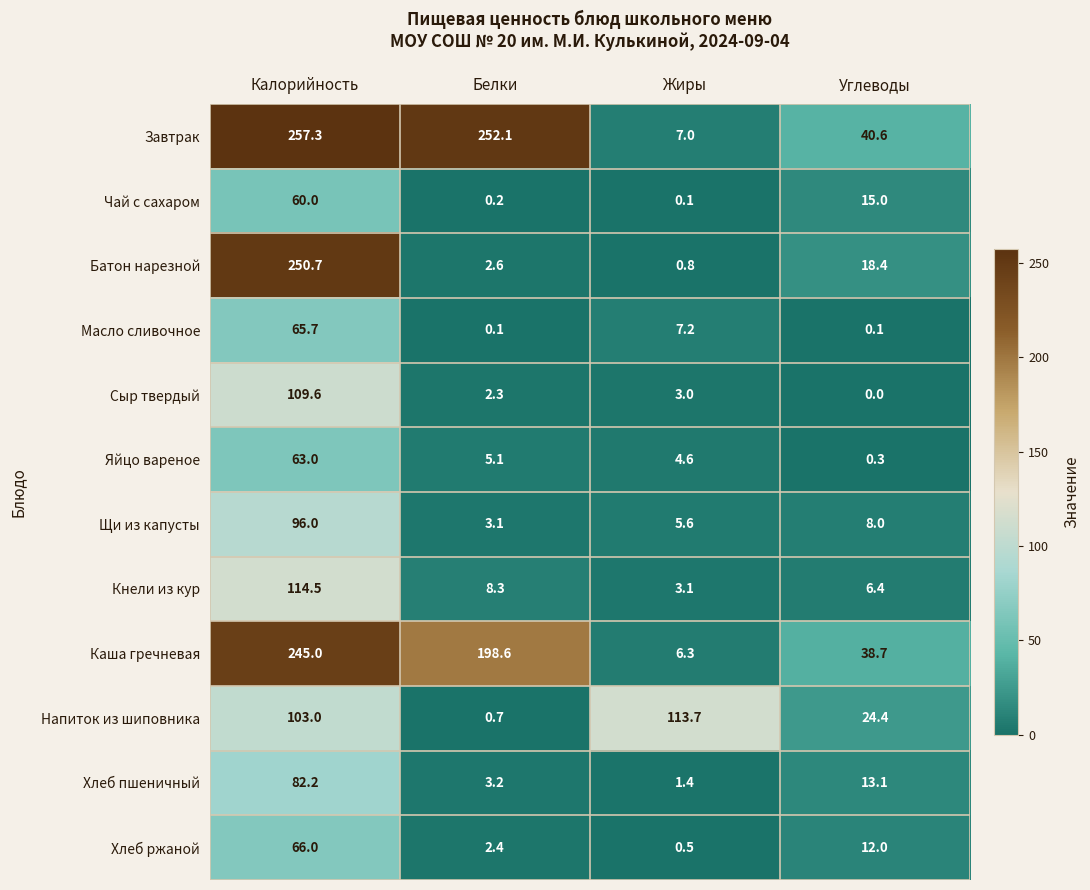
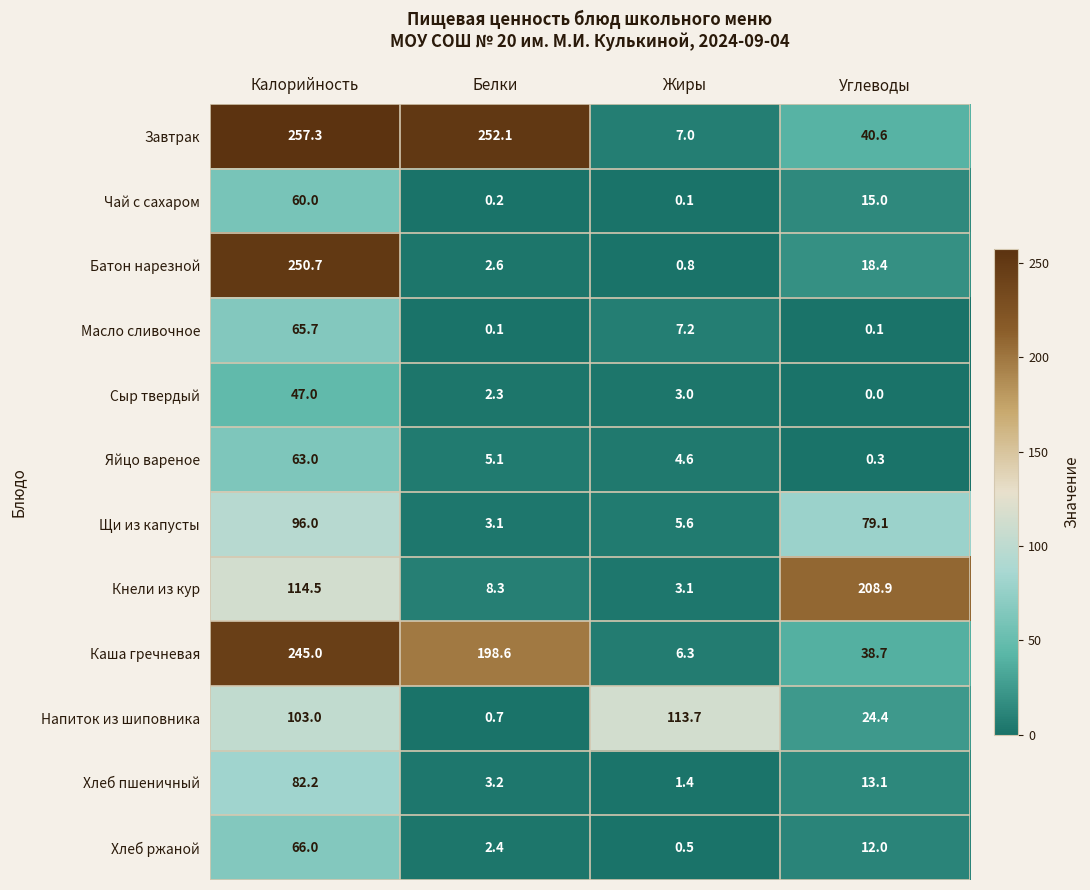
Сыр твердый, Калорийность: 109.6 -> 47.0
Щи из капусты, Углеводы: 8.0 -> 79.1
Кнели из кур, Углеводы: 6.4 -> 208.9
